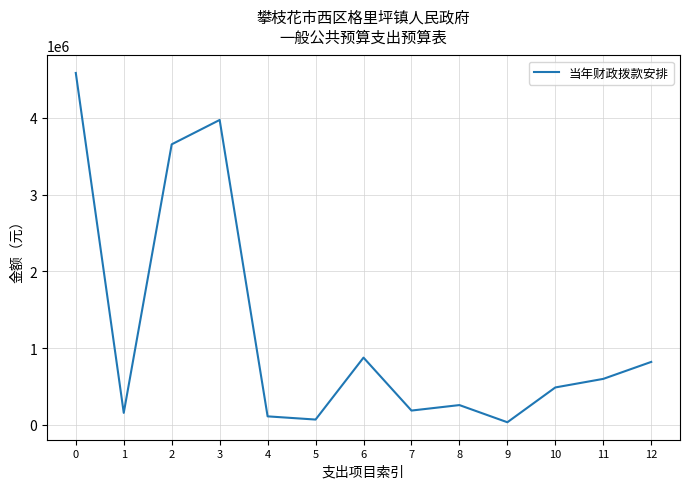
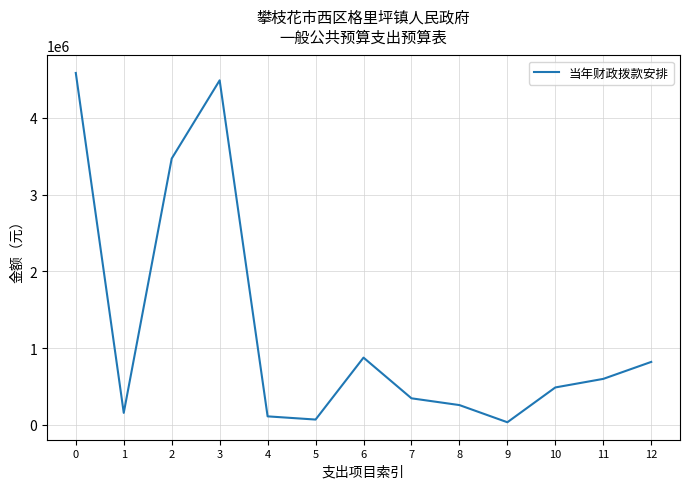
2: 3700000 -> 3500000
3: 4000000 -> 4500000
7: 200000 -> 300000
